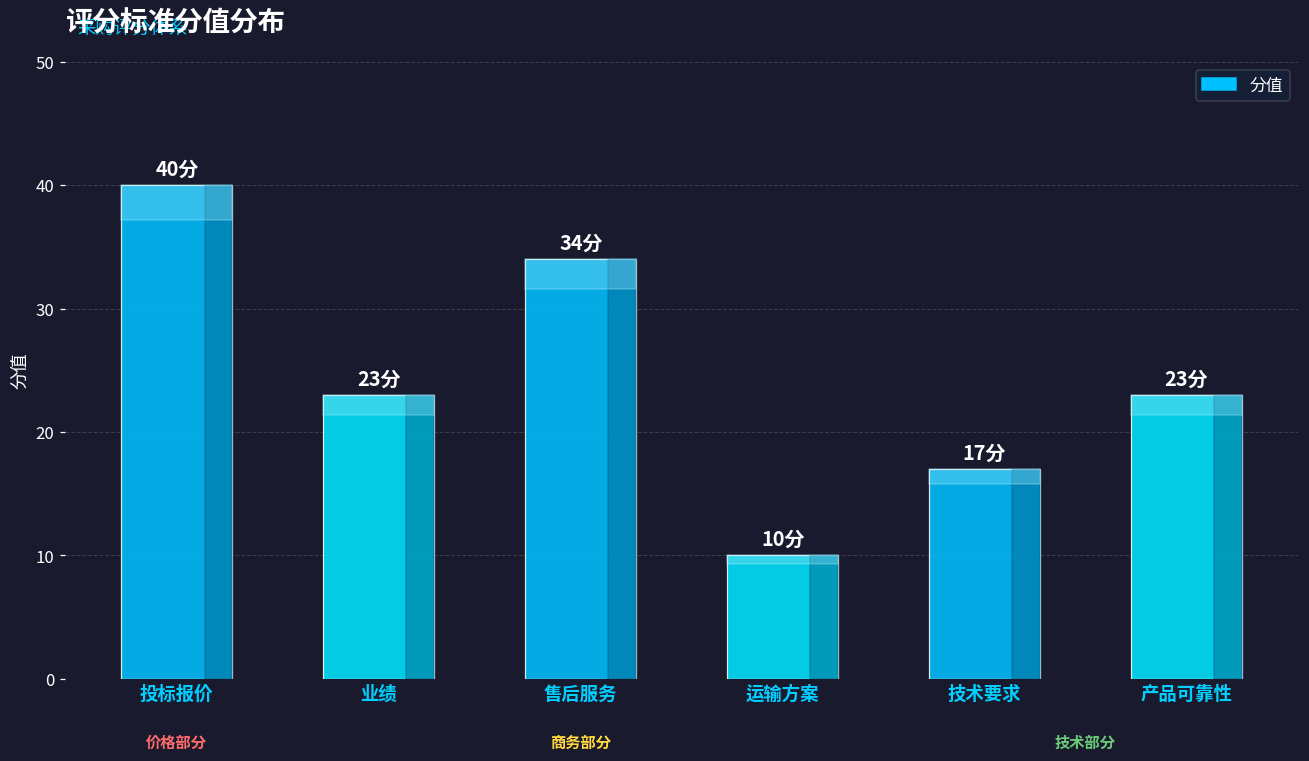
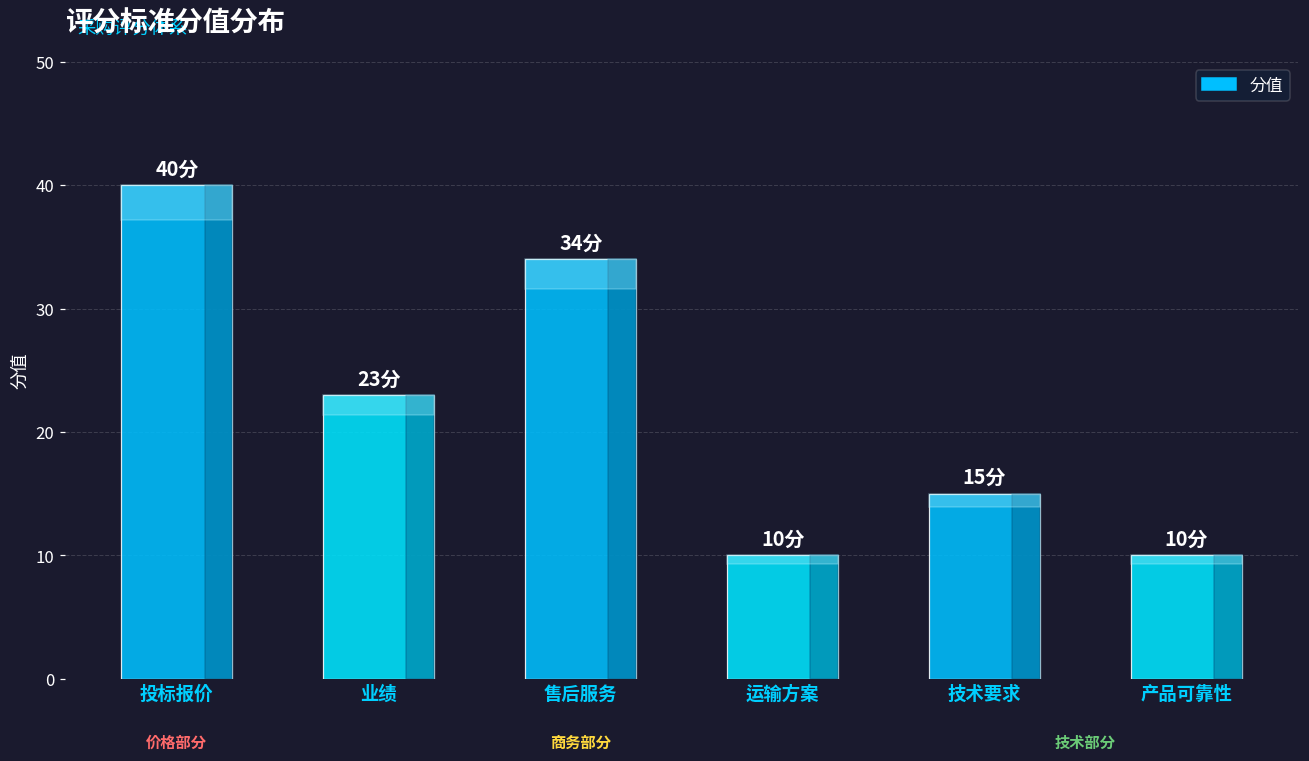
技术要求: 17分 -> 15分
产品可靠性: 23分 -> 10分
